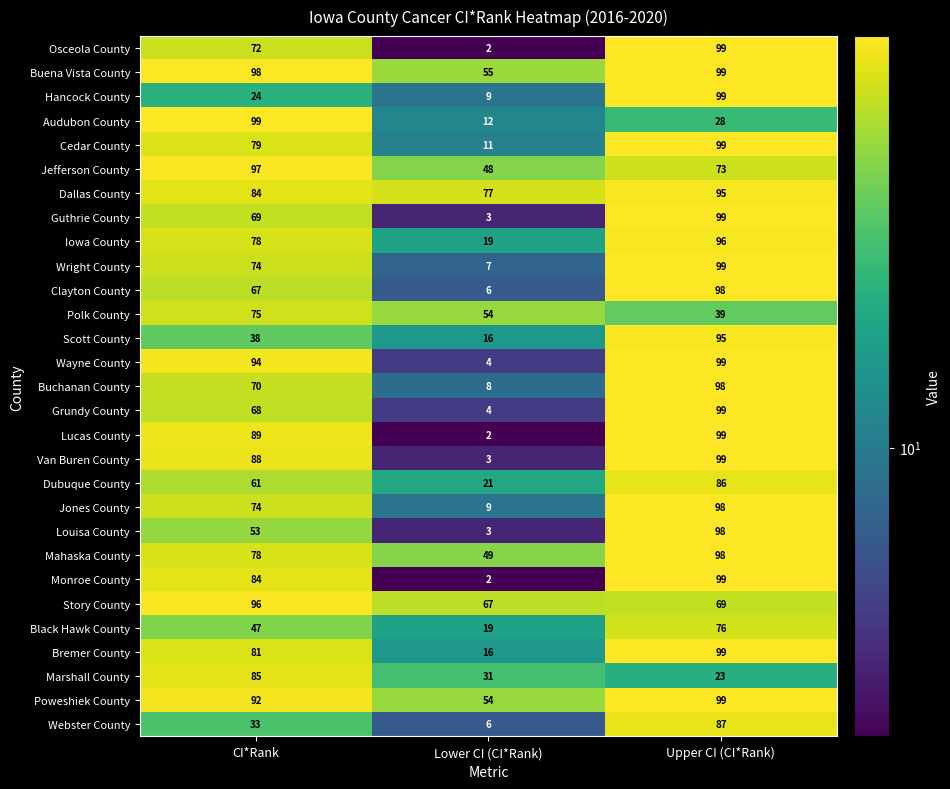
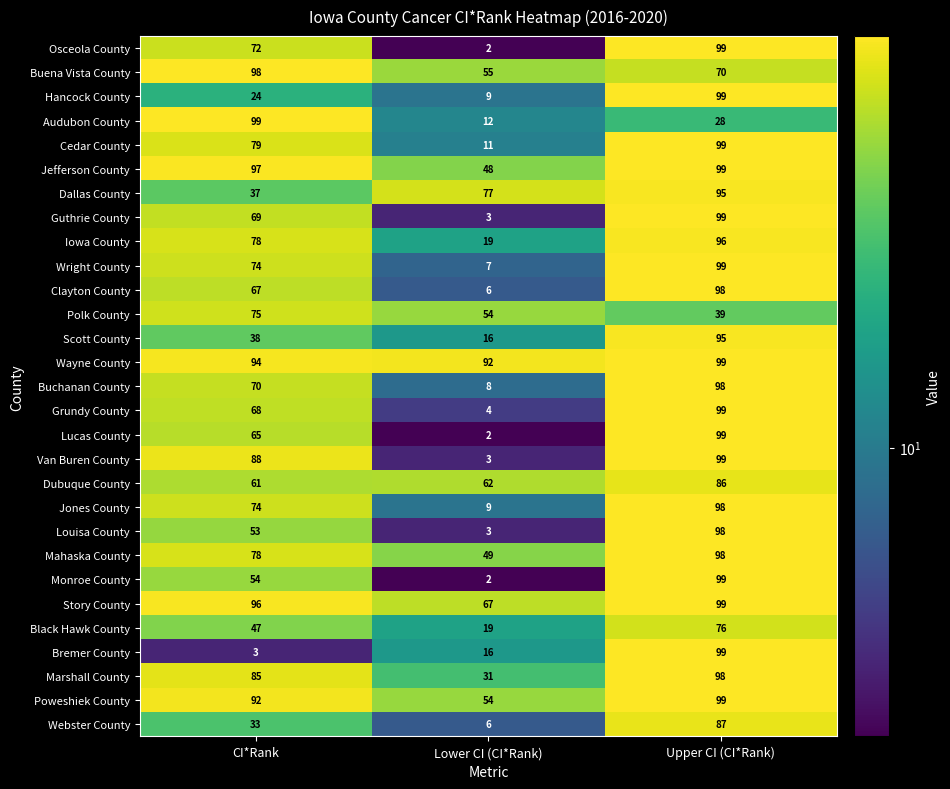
Buena Vista County, Upper CI (CI*Rank): 99 -> 70
Jefferson County, Upper CI (CI*Rank): 73 -> 99
Dallas County, CI*Rank: 84 -> 37
Wayne County, Lower CI (CI*Rank): 4 -> 92
Lucas County, CI*Rank: 89 -> 65
Dubuque County, Lower CI (CI*Rank): 21 -> 62
Monroe County, CI*Rank: 84 -> 54
Story County, Upper CI (CI*Rank): 69 -> 99
Bremer County, CI*Rank: 81 -> 3
Marshall County, Upper CI (CI*Rank): 23 -> 98
